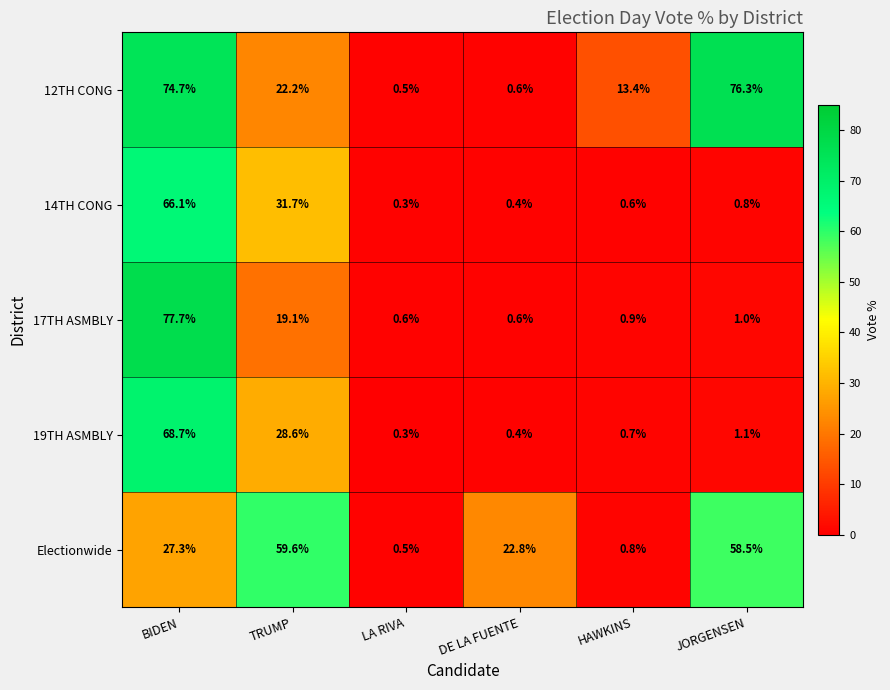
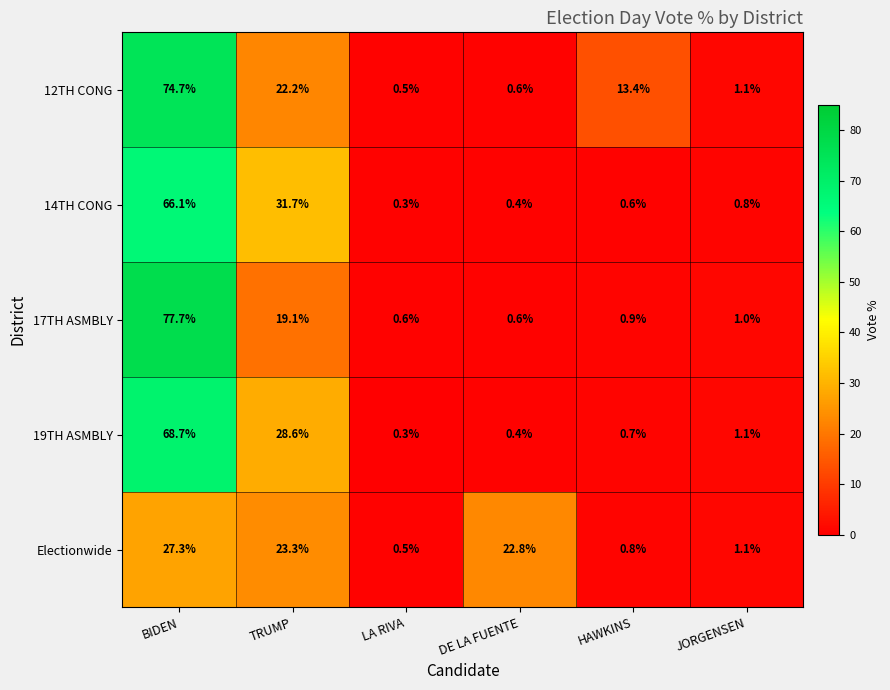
12TH CONG, JORGENSEN: 76.3% -> 1.1%
Electionwide, TRUMP: 59.6% -> 23.3%
Electionwide, JORGENSEN: 58.5% -> 1.1%
